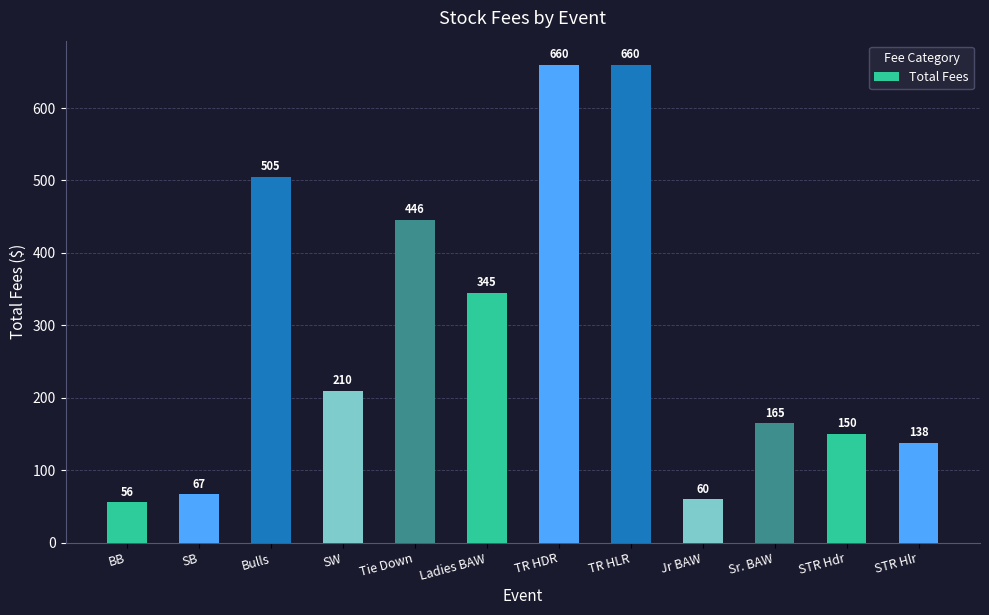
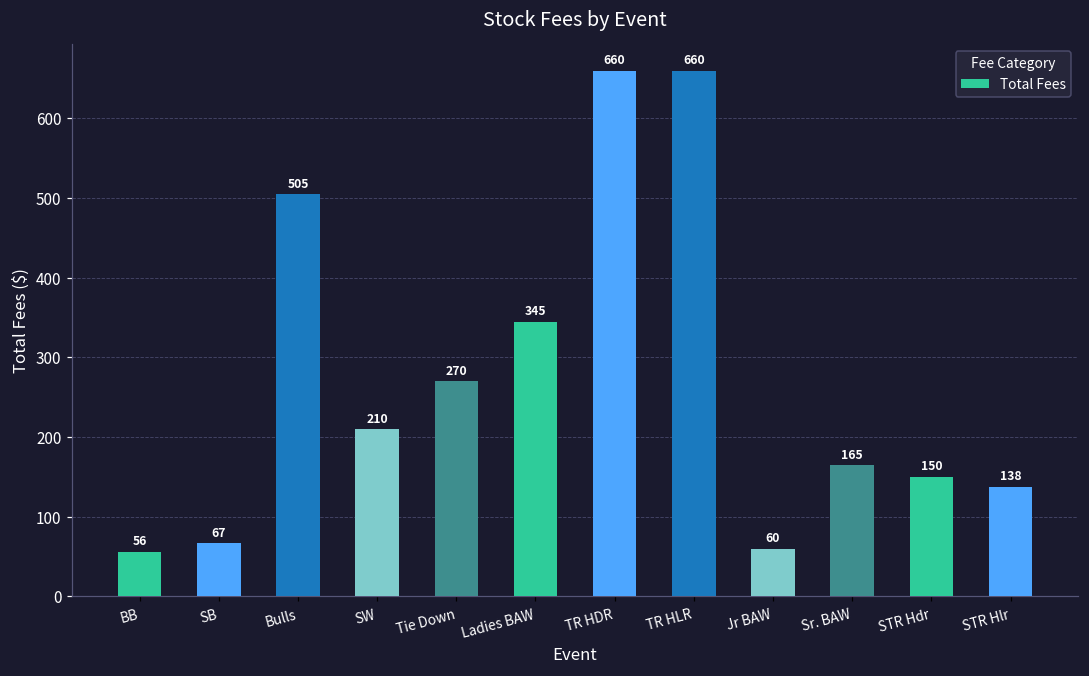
Tie Down: 446 -> 270
